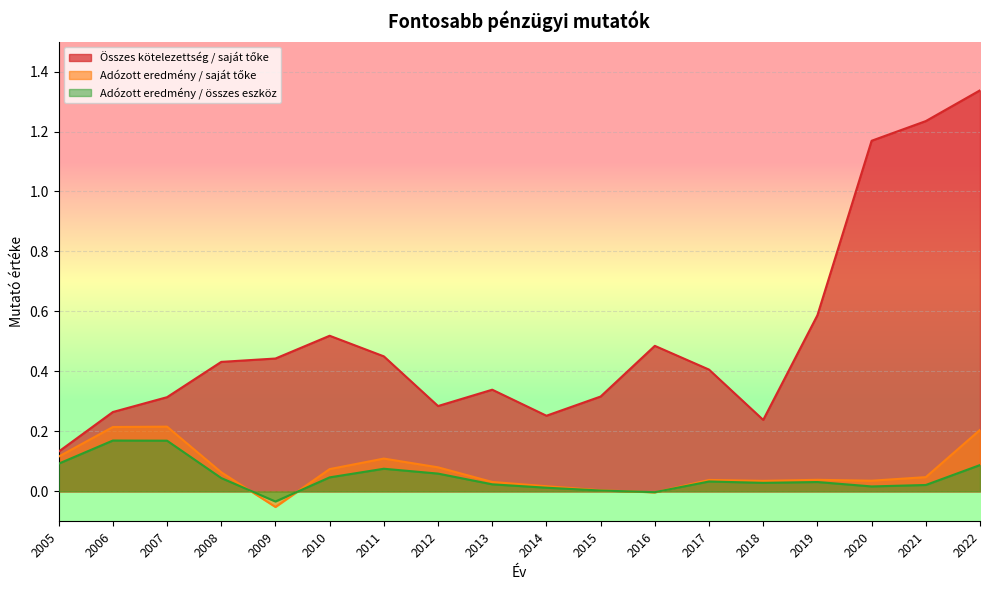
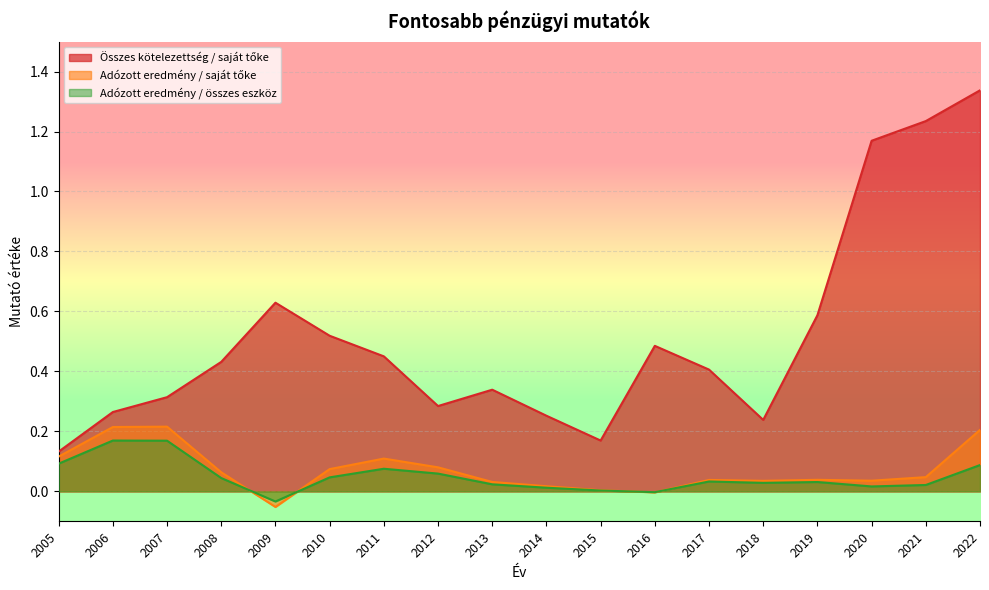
Összes kötelezettség / saját tőke, 2009: 0.44 -> 0.63
Összes kötelezettség / saját tőke, 2015: 0.32 -> 0.17
